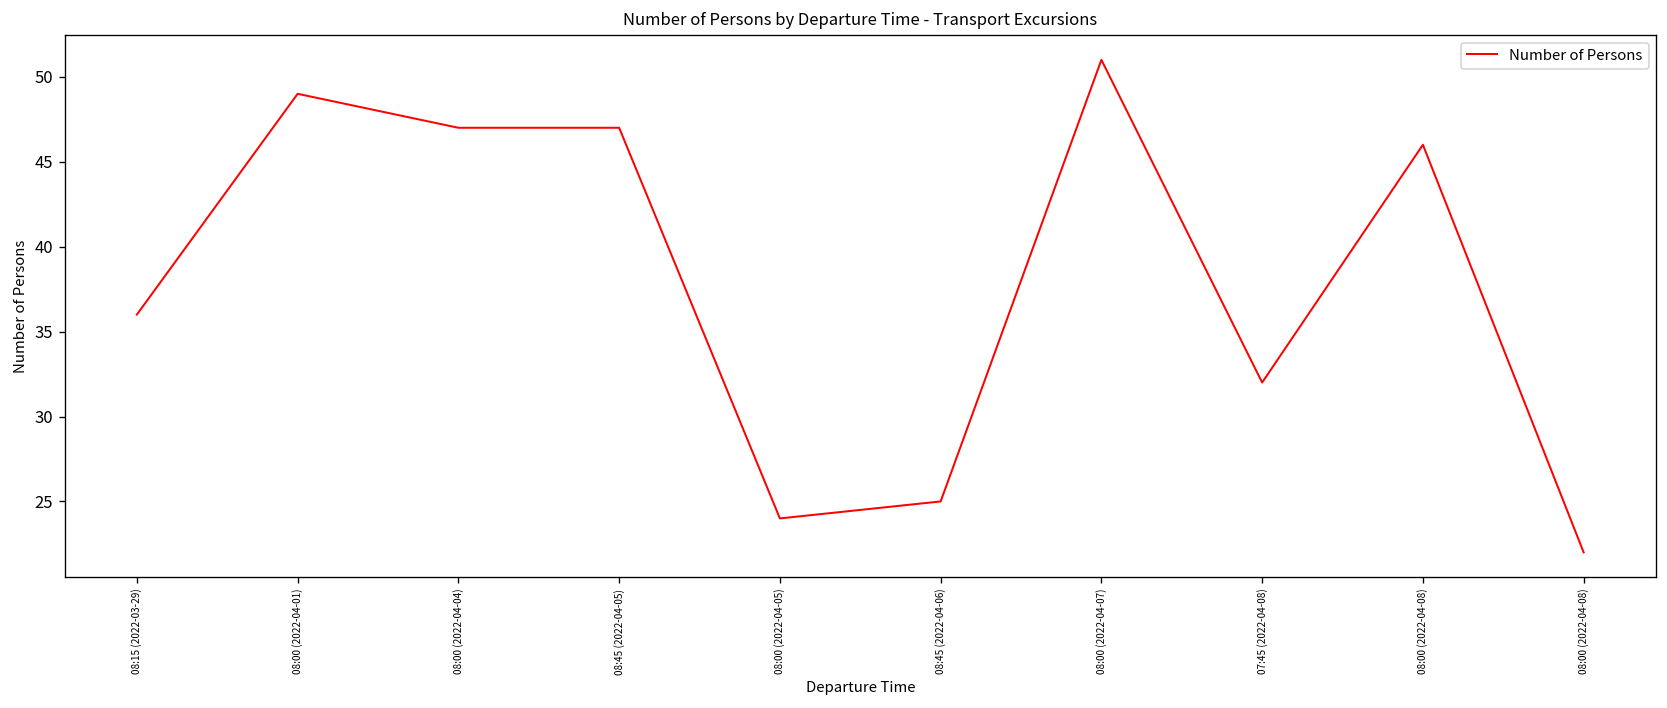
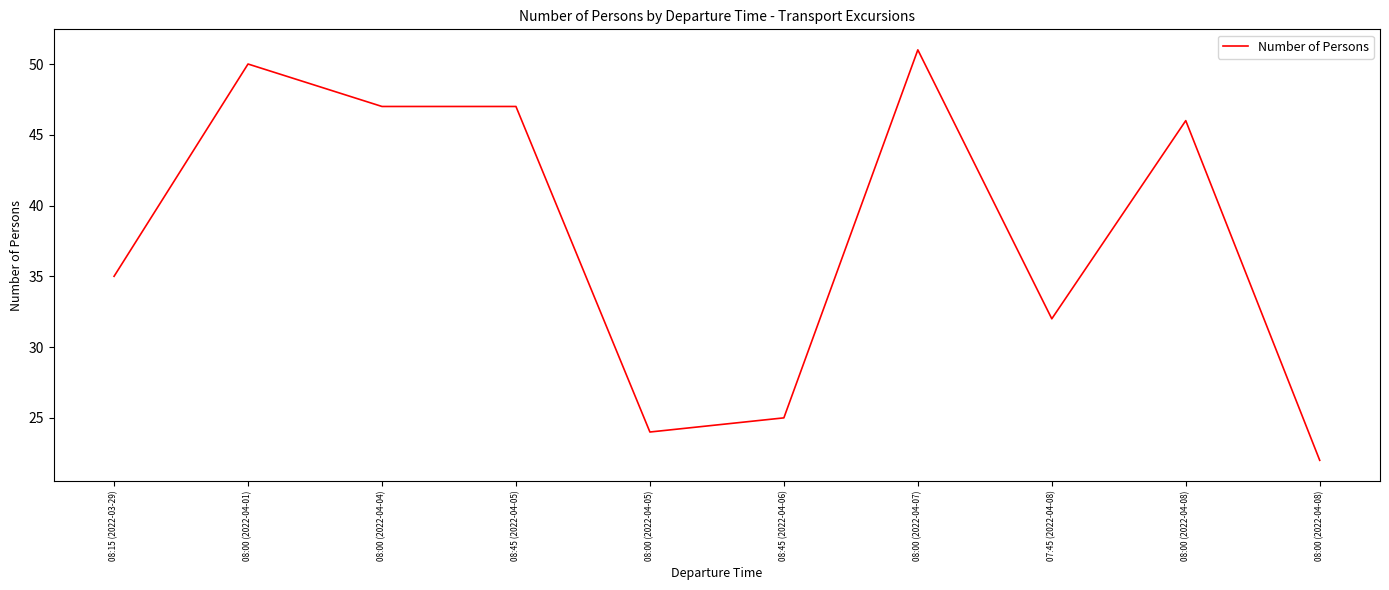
08:15 (2022-03-29): 36 -> 35
08:00 (2022-04-01): 49 -> 50
